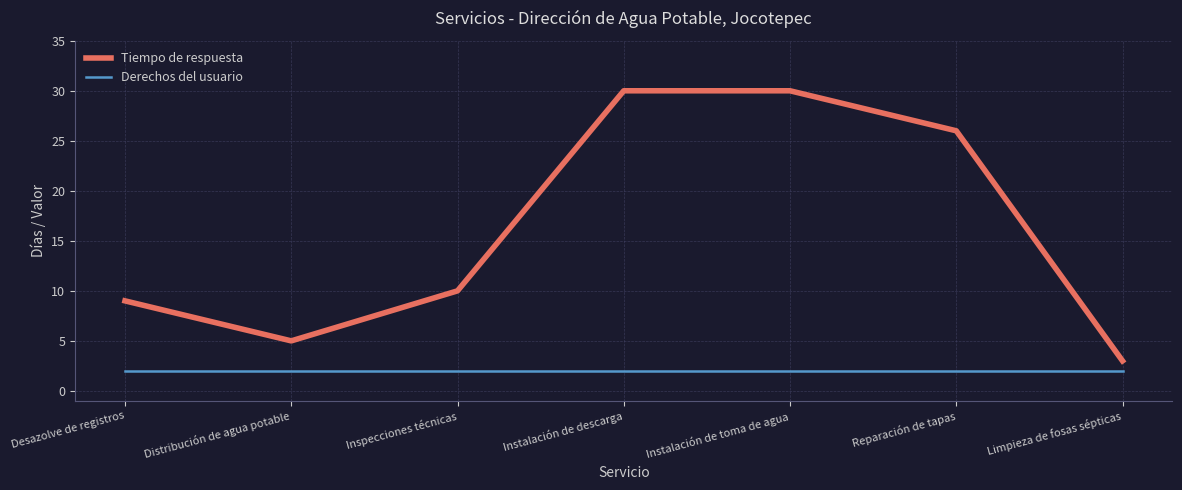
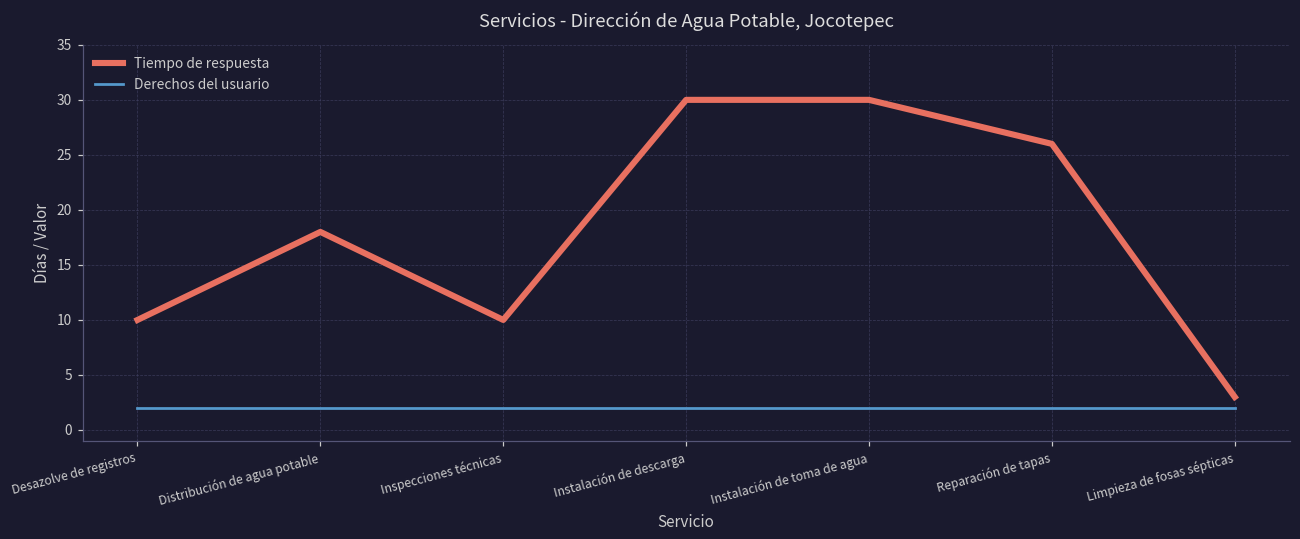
Tiempo de respuesta, Desazolve de registros: 9 -> 10
Tiempo de respuesta, Distribución de agua potable: 5 -> 18
